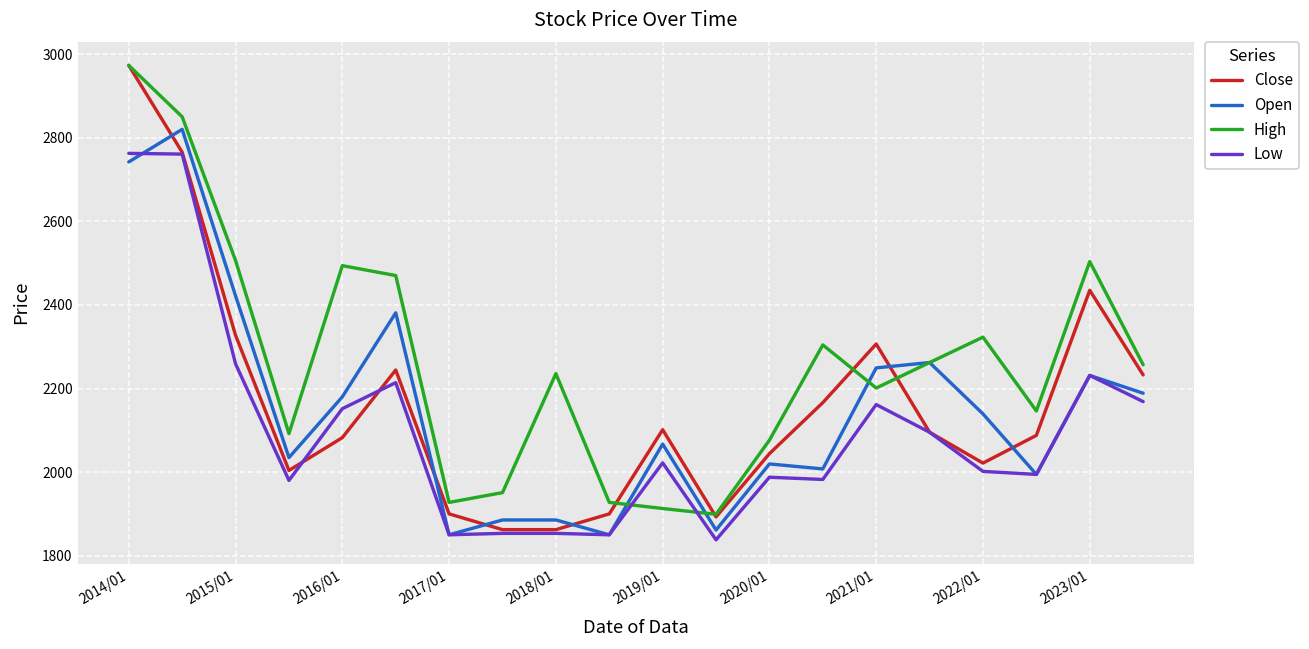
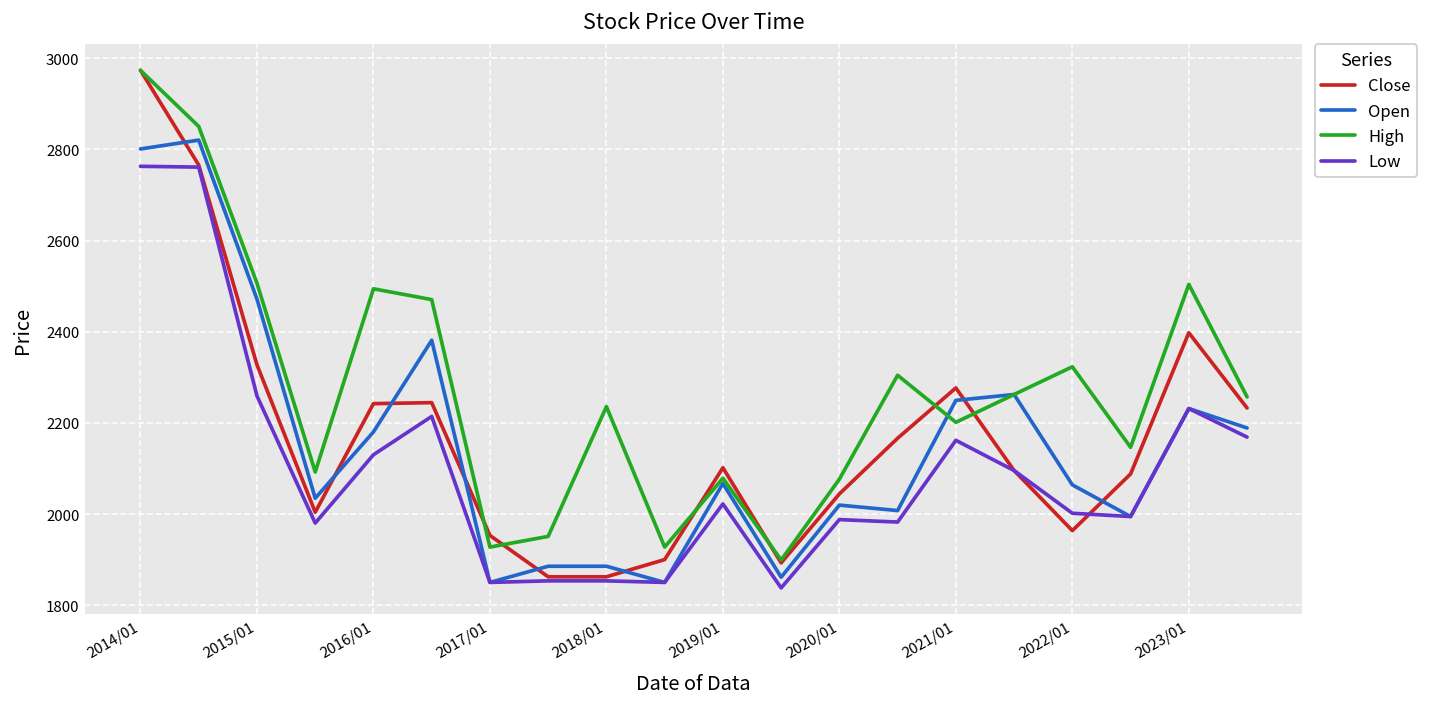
Open, 2014/01: 2740 -> 2800
Open, 2015/01: 2420 -> 2470
Close, 2016/01: 2080 -> 2240
Low, 2016/01: 2150 -> 2130
Close, 2017/01: 1900 -> 1950
High, 2019/01: 1910 -> 2080
Close, 2021/01: 2310 -> 2280
Close, 2022/01: 2020 -> 1960
Open, 2022/01: 2140 -> 2060
Close, 2023/01: 2440 -> 2400
